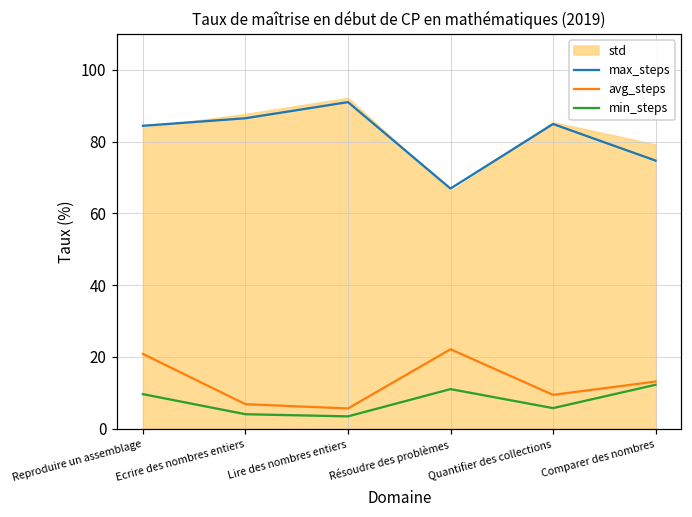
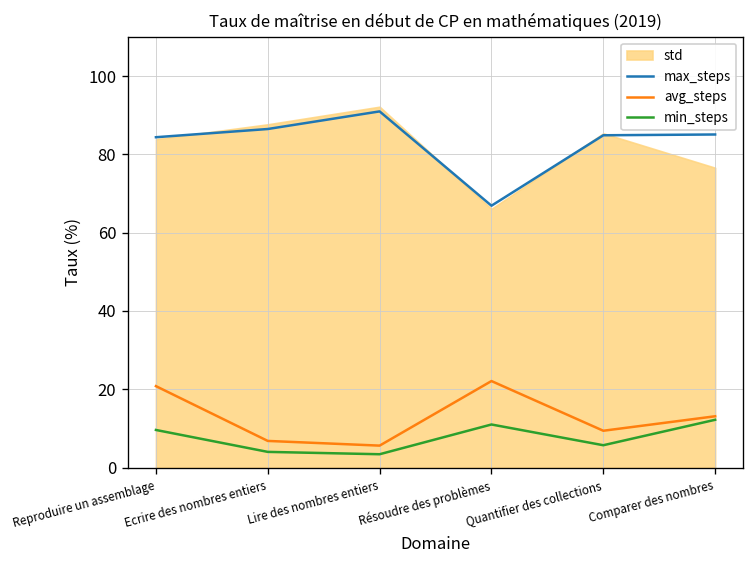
max_steps, Comparer des nombres: 75 -> 85
std, Comparer des nombres: 79 -> 77
